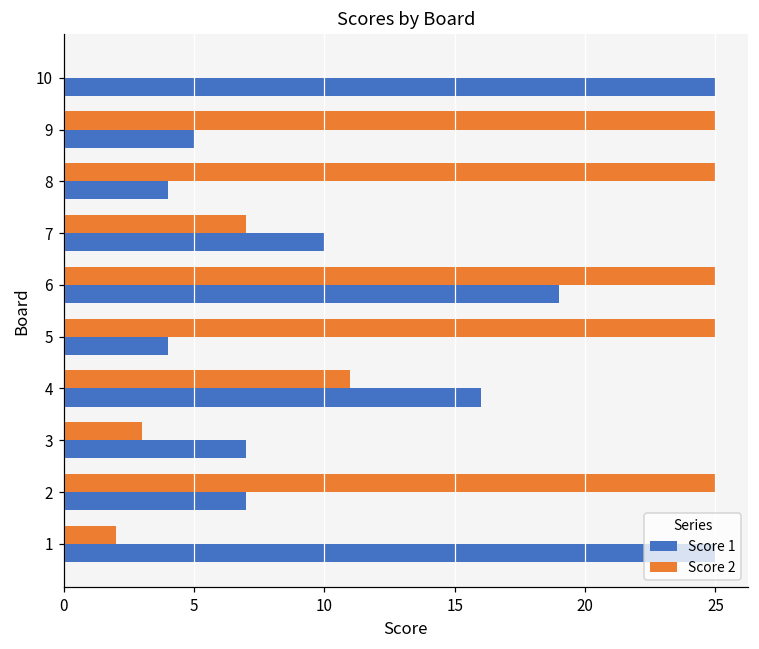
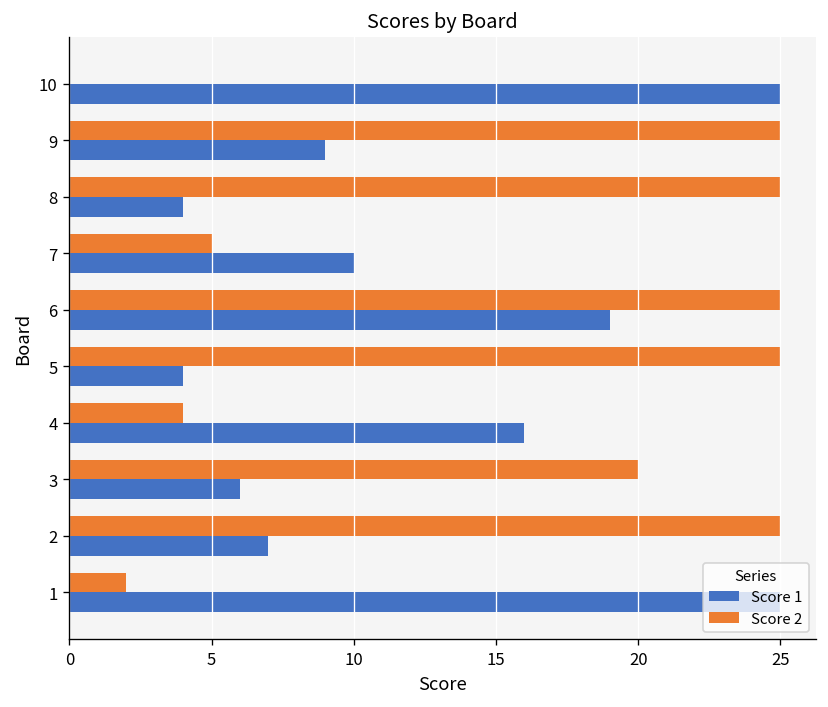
Score 1, 9: 5 -> 9
Score 2, 7: 7 -> 5
Score 2, 4: 11 -> 4
Score 2, 3: 3 -> 20
Score 1, 3: 7 -> 6
